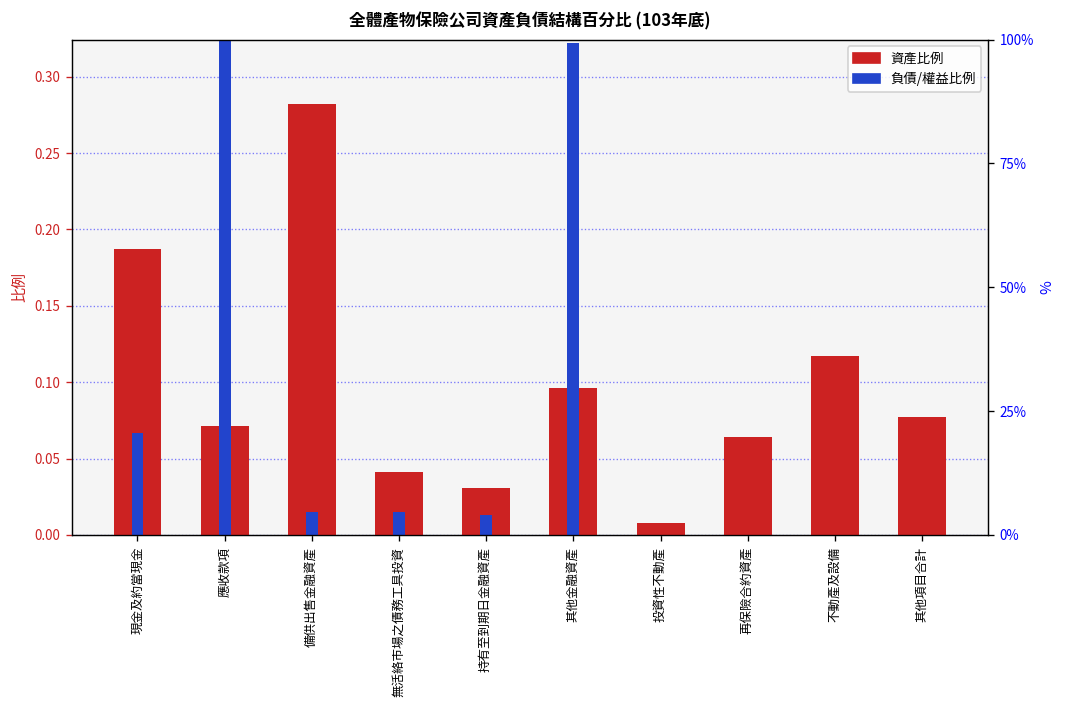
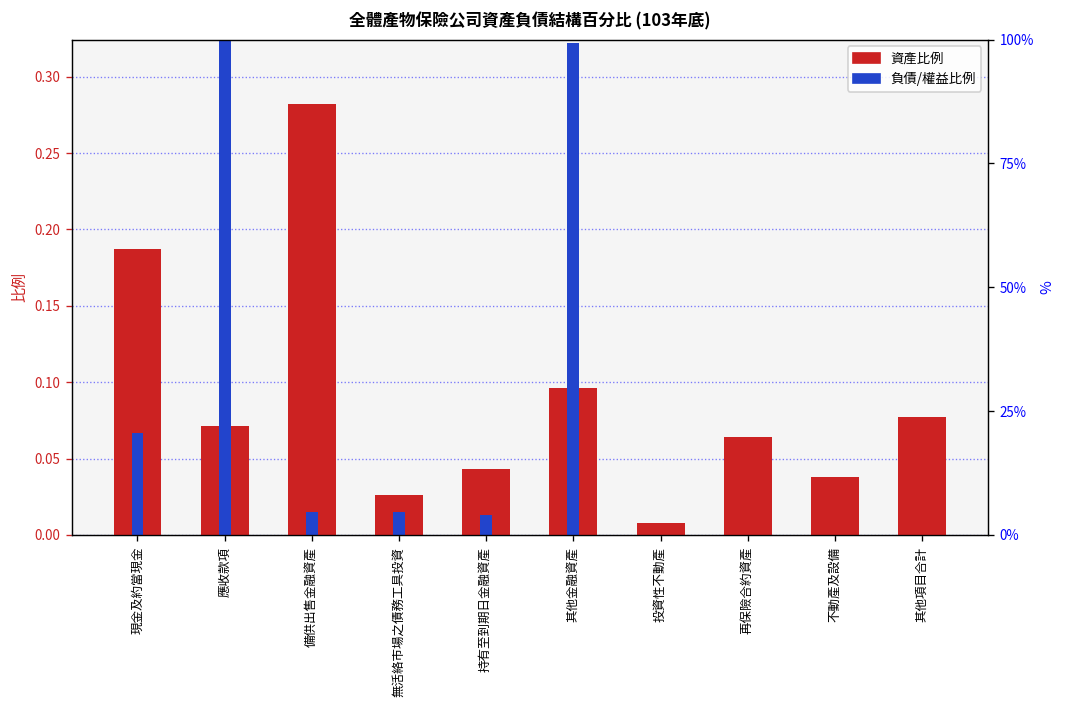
資產比例, 無活絡市場之債務工具投資: 0.041 -> 0.026
資產比例, 持有至到期日金融資產: 0.031 -> 0.043
資產比例, 不動產及設備: 0.117 -> 0.038
